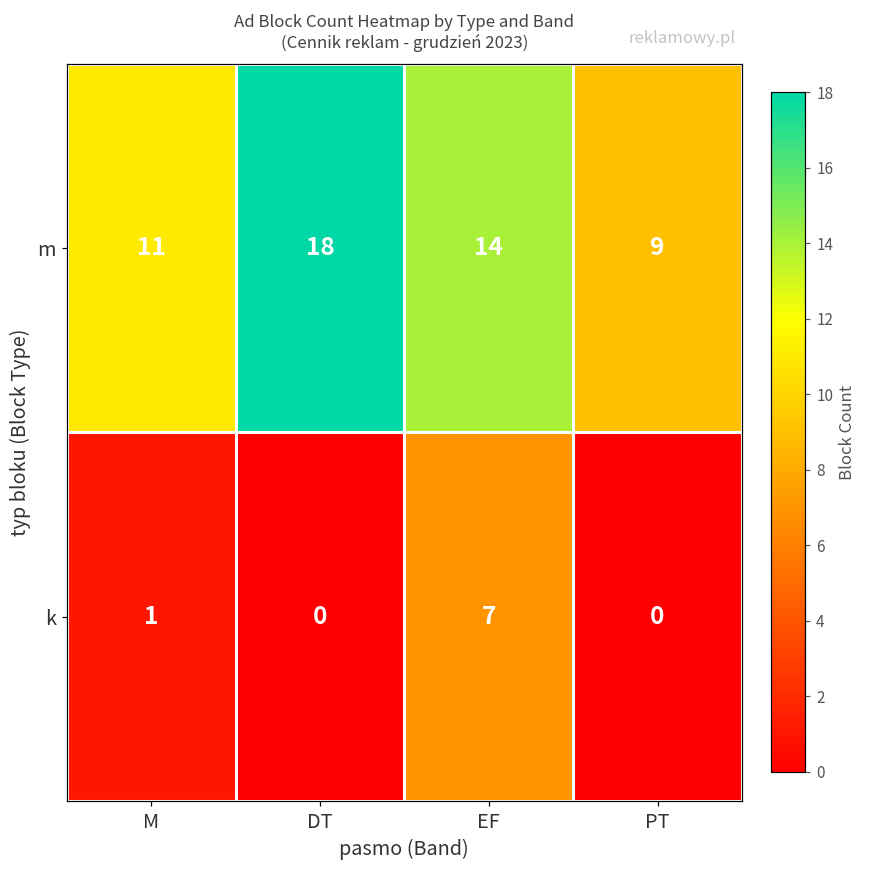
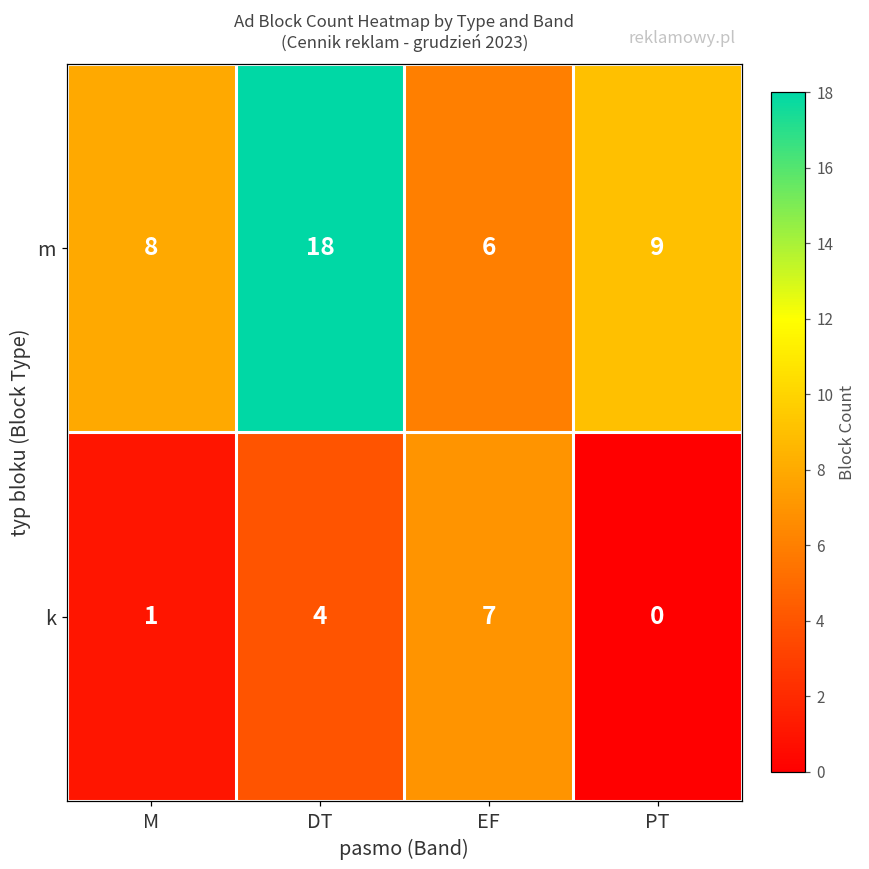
m, M: 11 -> 8
m, EF: 14 -> 6
k, DT: 0 -> 4
